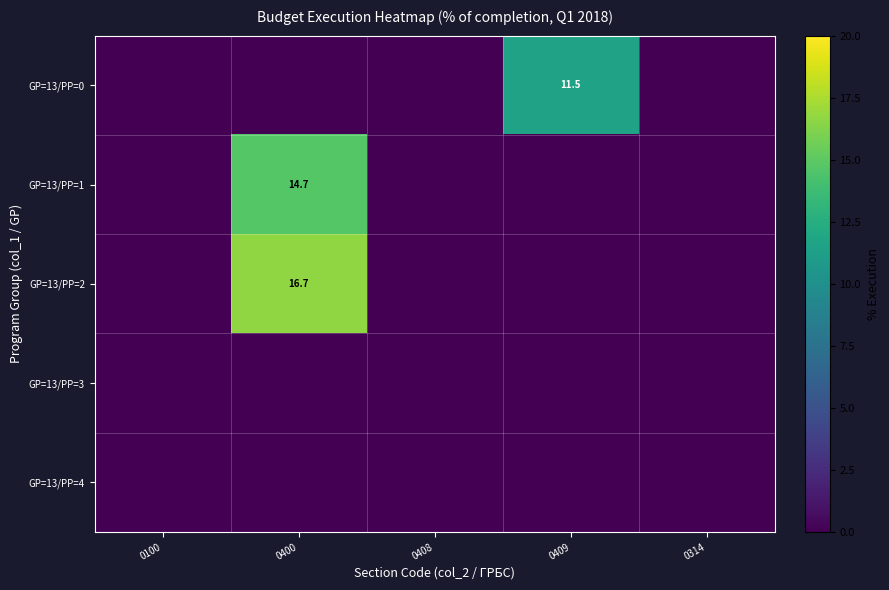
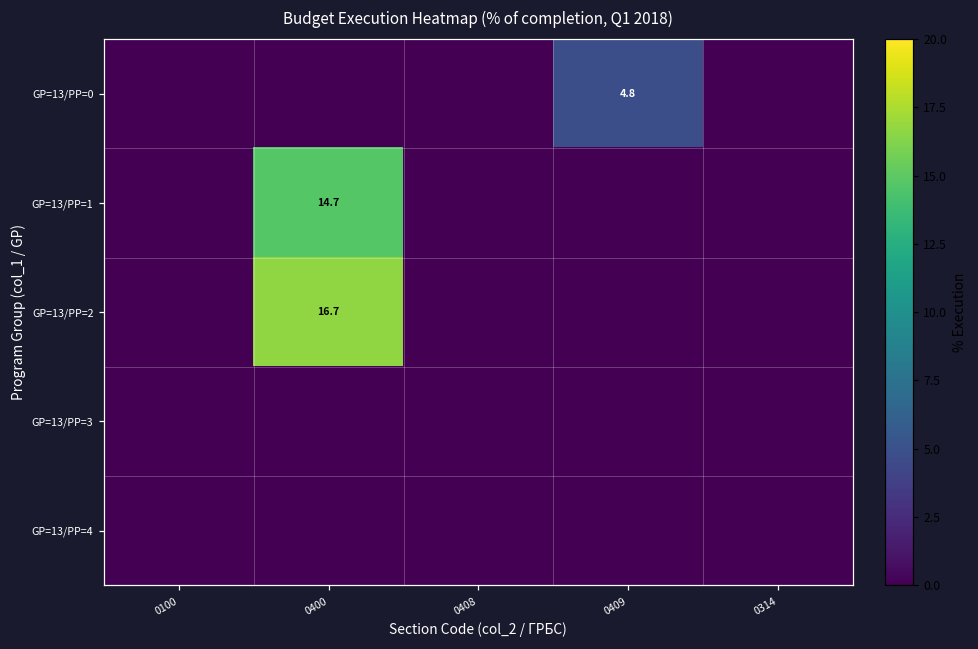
GP=13/PP=0, 0409: 11.5 -> 4.8
